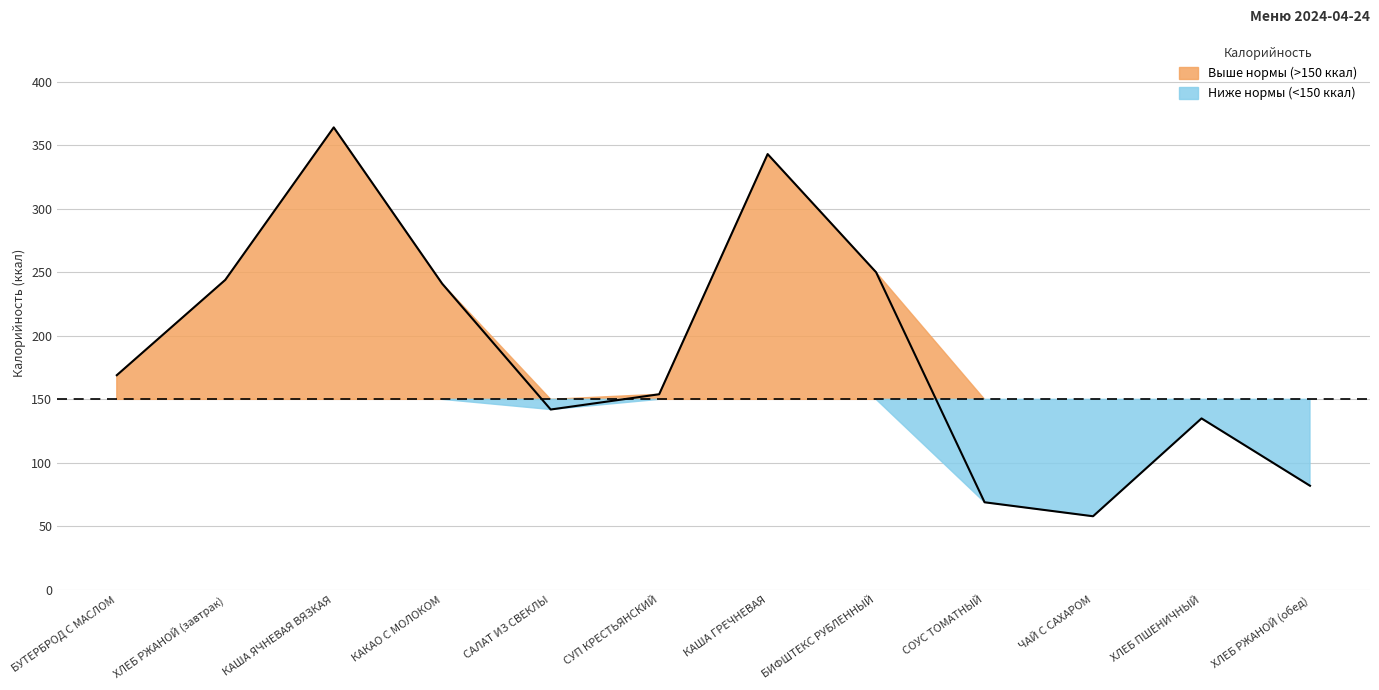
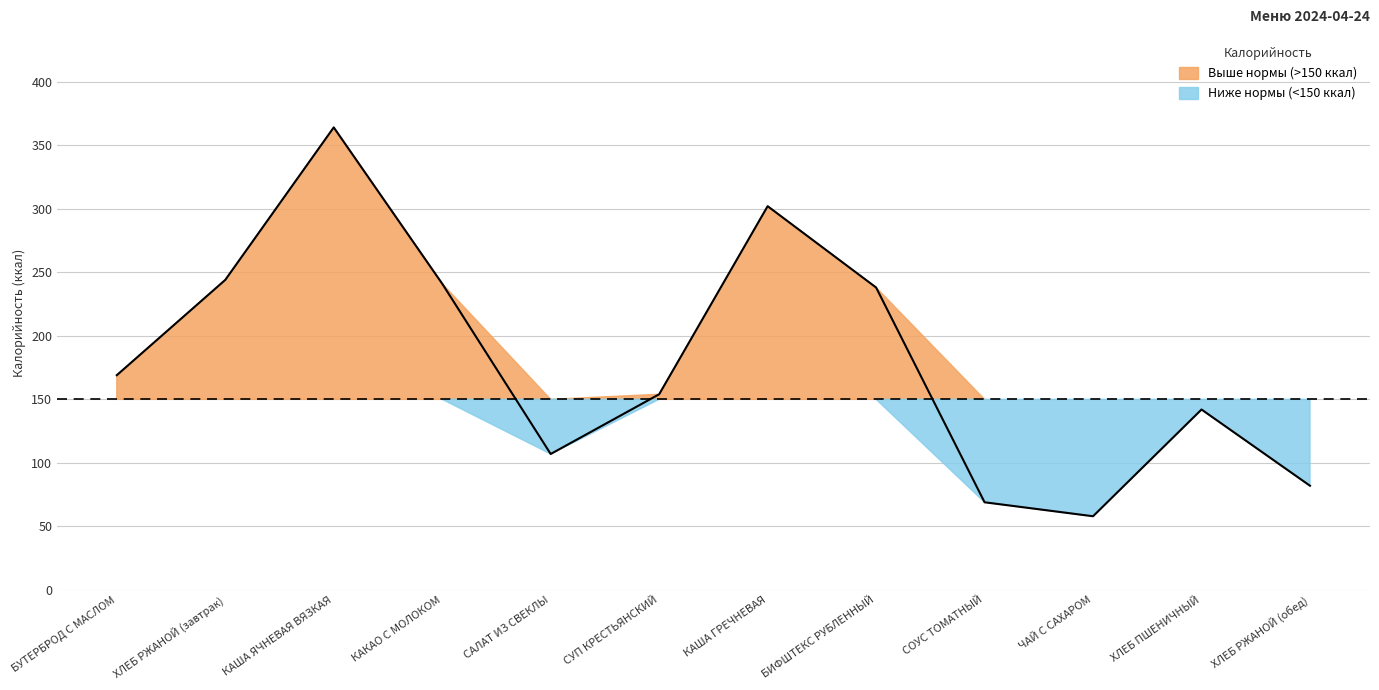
САЛАТ ИЗ СВЕКЛЫ: 142 -> 107
КАША ГРЕЧНЕВАЯ: 343 -> 302
БИФШТЕКС РУБЛЕННЫЙ: 250 -> 238
ХЛЕБ ПШЕНИЧНЫЙ: 135 -> 142
